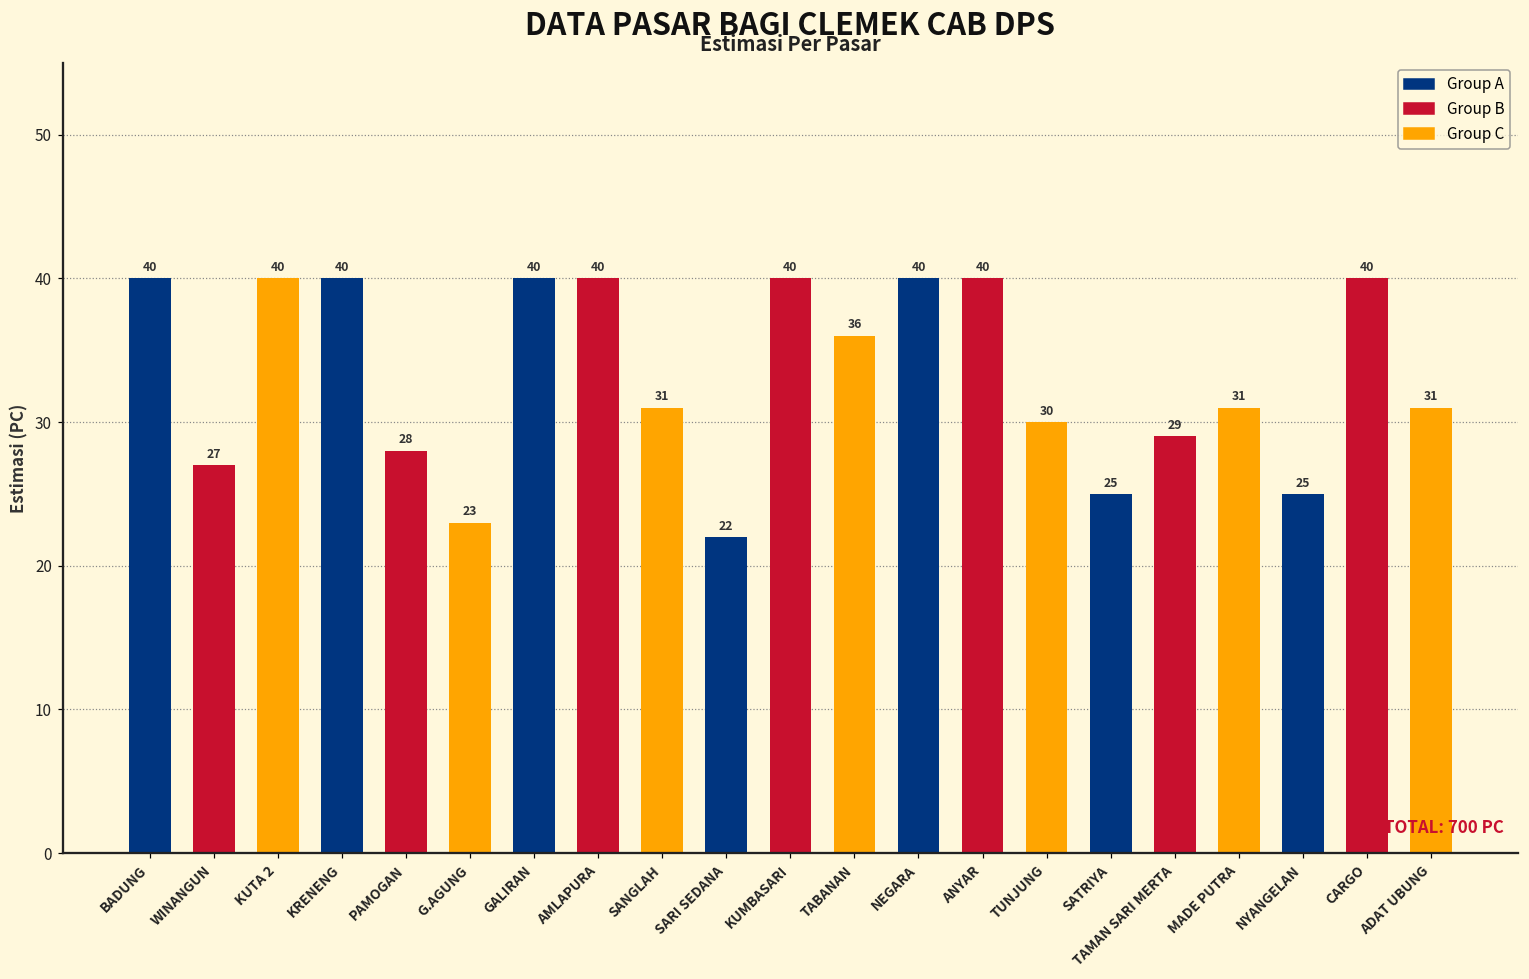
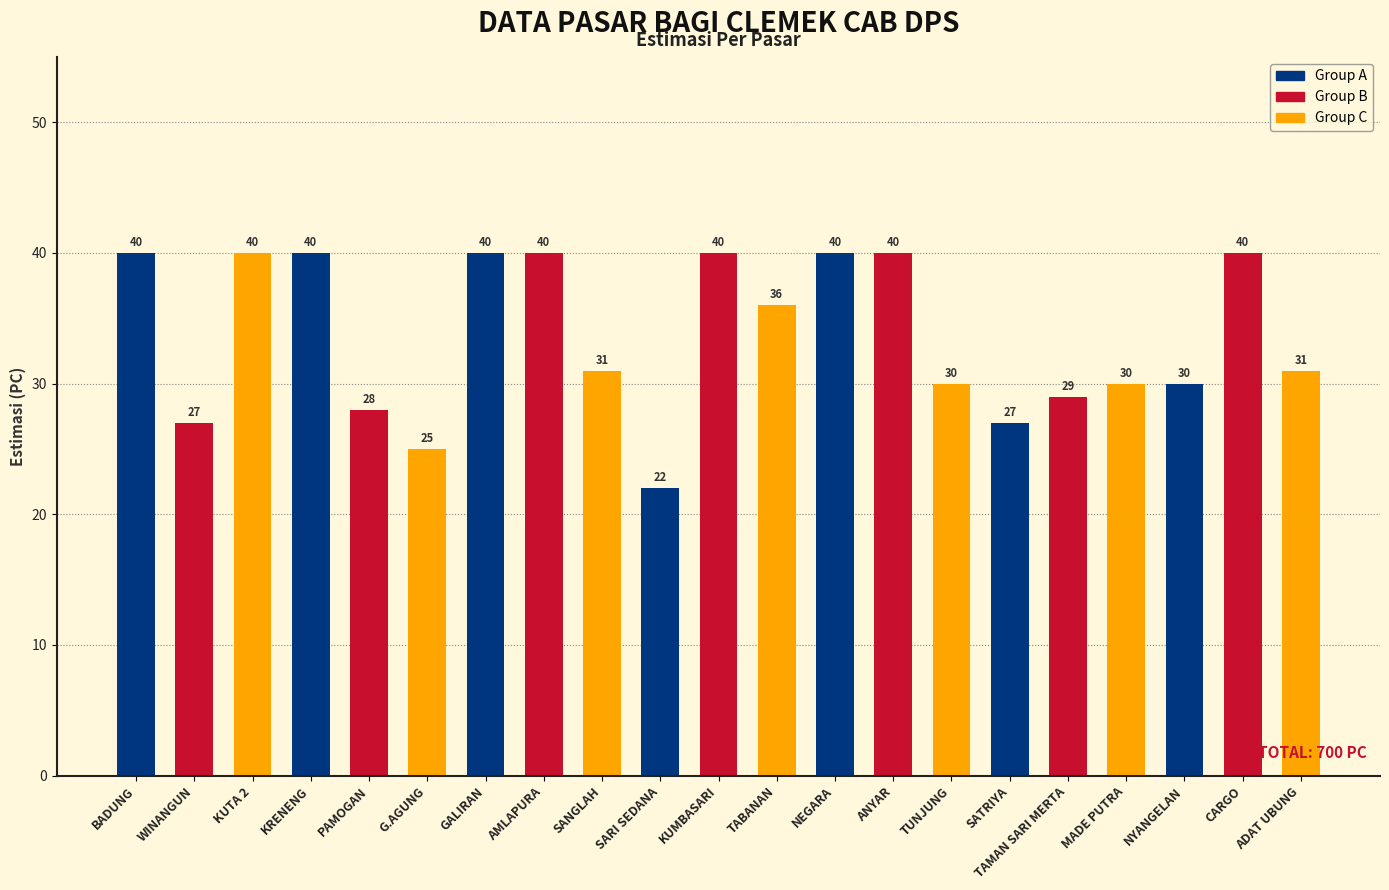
G.AGUNG: 23 -> 25
SATRIYA: 25 -> 27
MADE PUTRA: 31 -> 30
NYANGELAN: 25 -> 30
